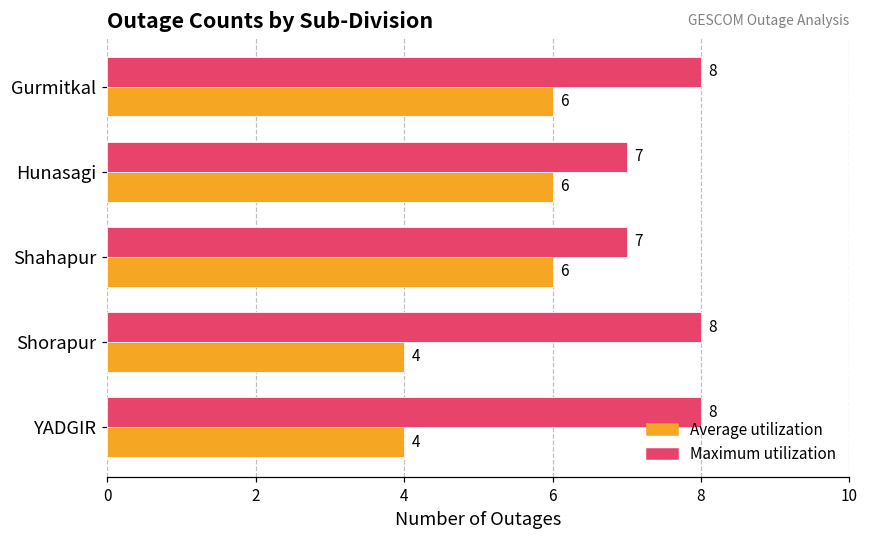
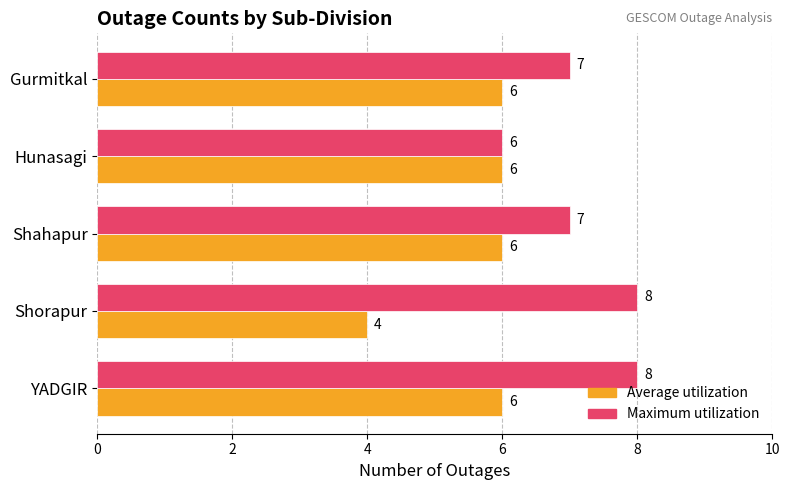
Maximum utilization, Gurmitkal: 8 -> 7
Maximum utilization, Hunasagi: 7 -> 6
Average utilization, YADGIR: 4 -> 6
